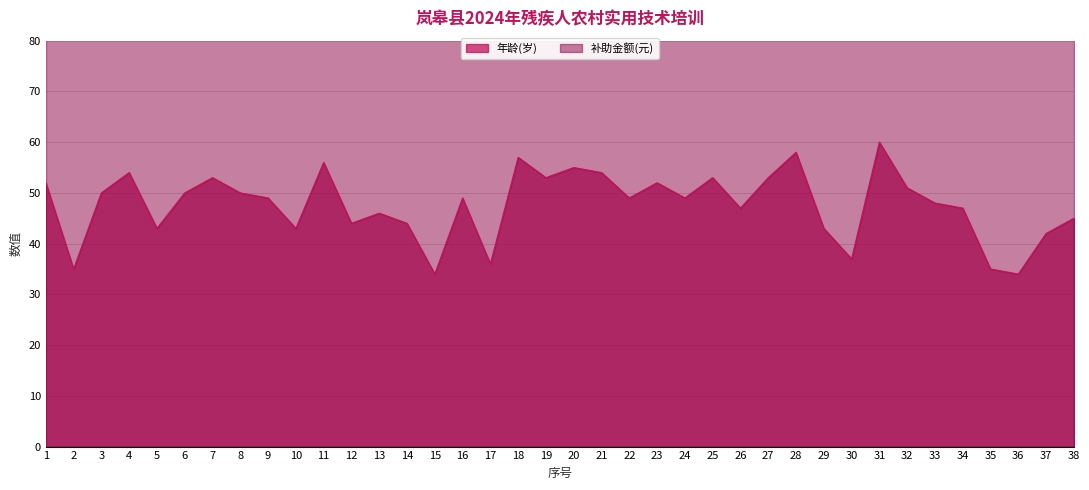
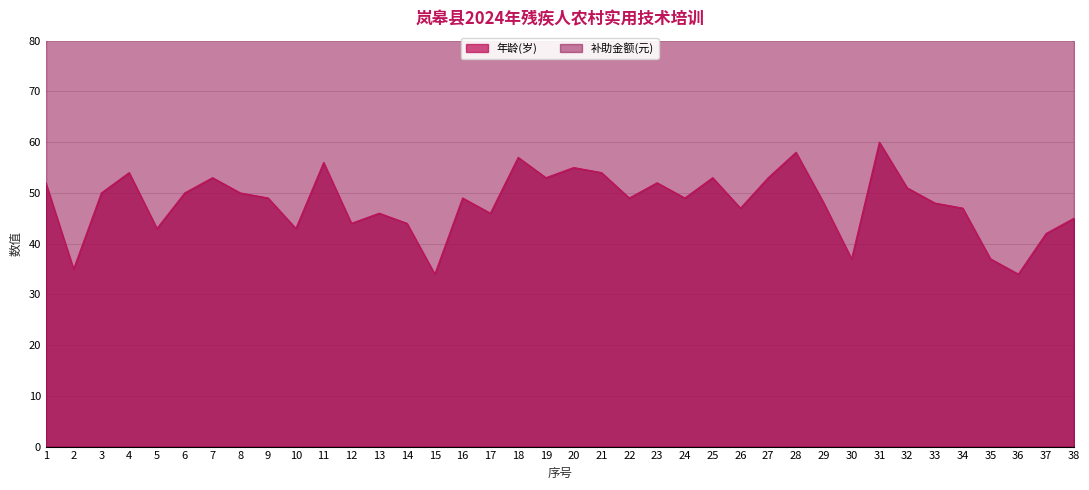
年龄(岁), 17: 36 -> 46
年龄(岁), 29: 43 -> 48
年龄(岁), 35: 35 -> 37
